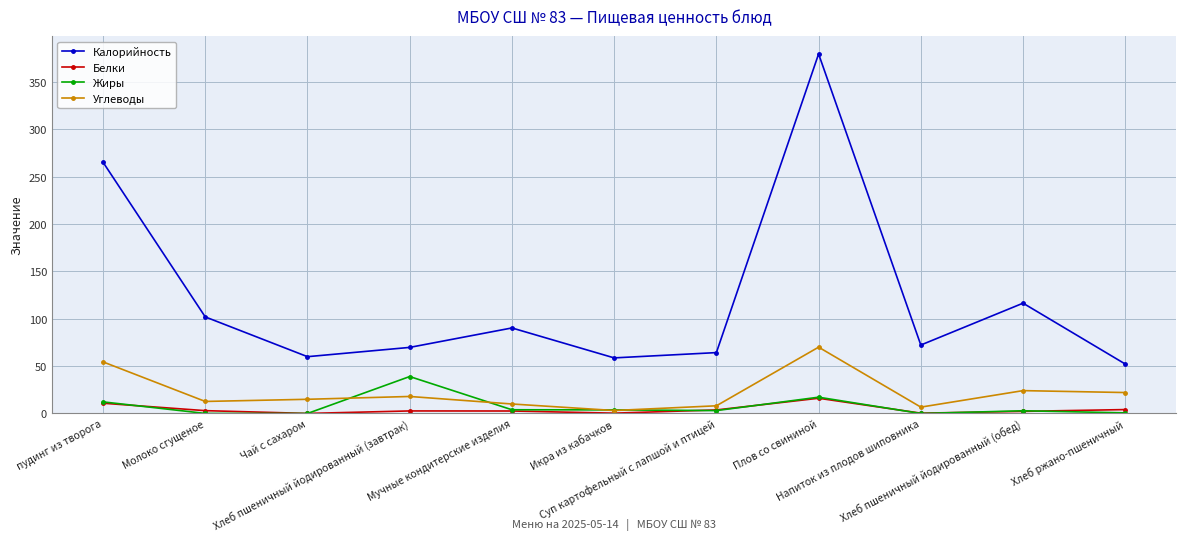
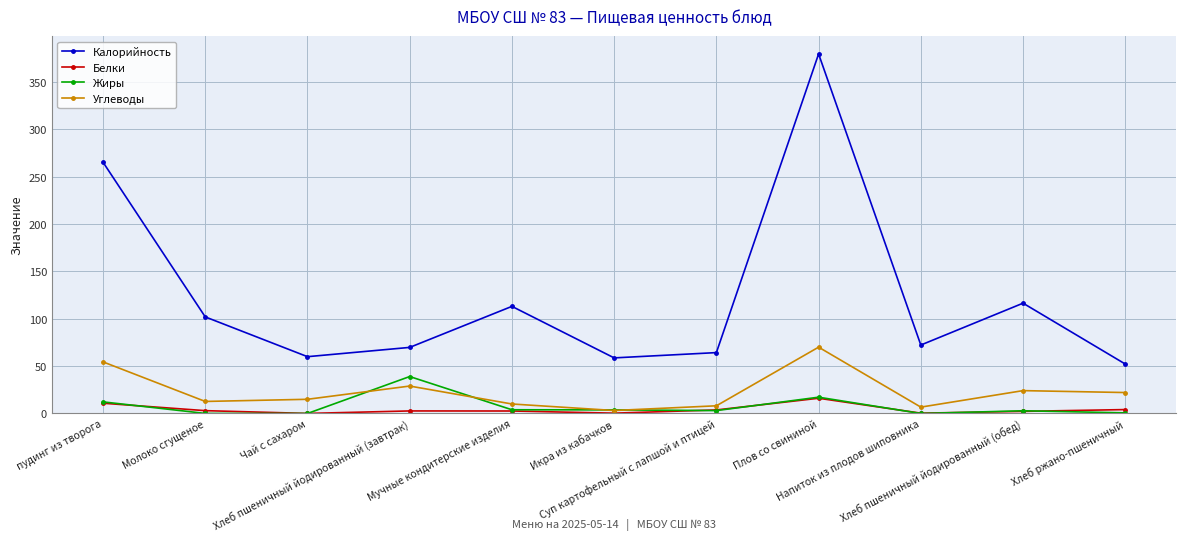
Углеводы, Хлеб пшеничный йодированный (завтрак): 20 -> 30
Калорийность, Мучные кондитерские изделия: 90 -> 110
